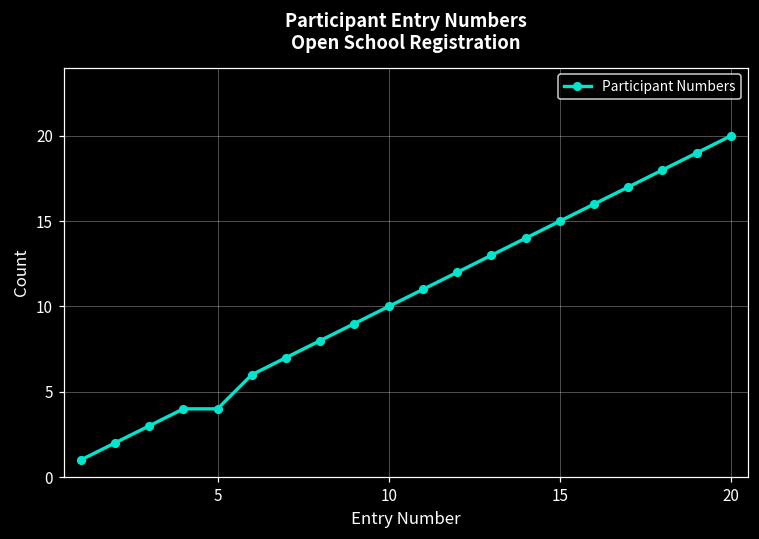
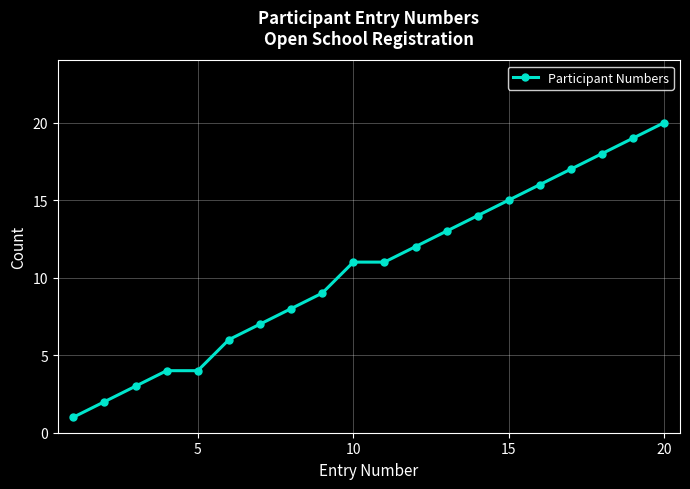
10: 10 -> 11
